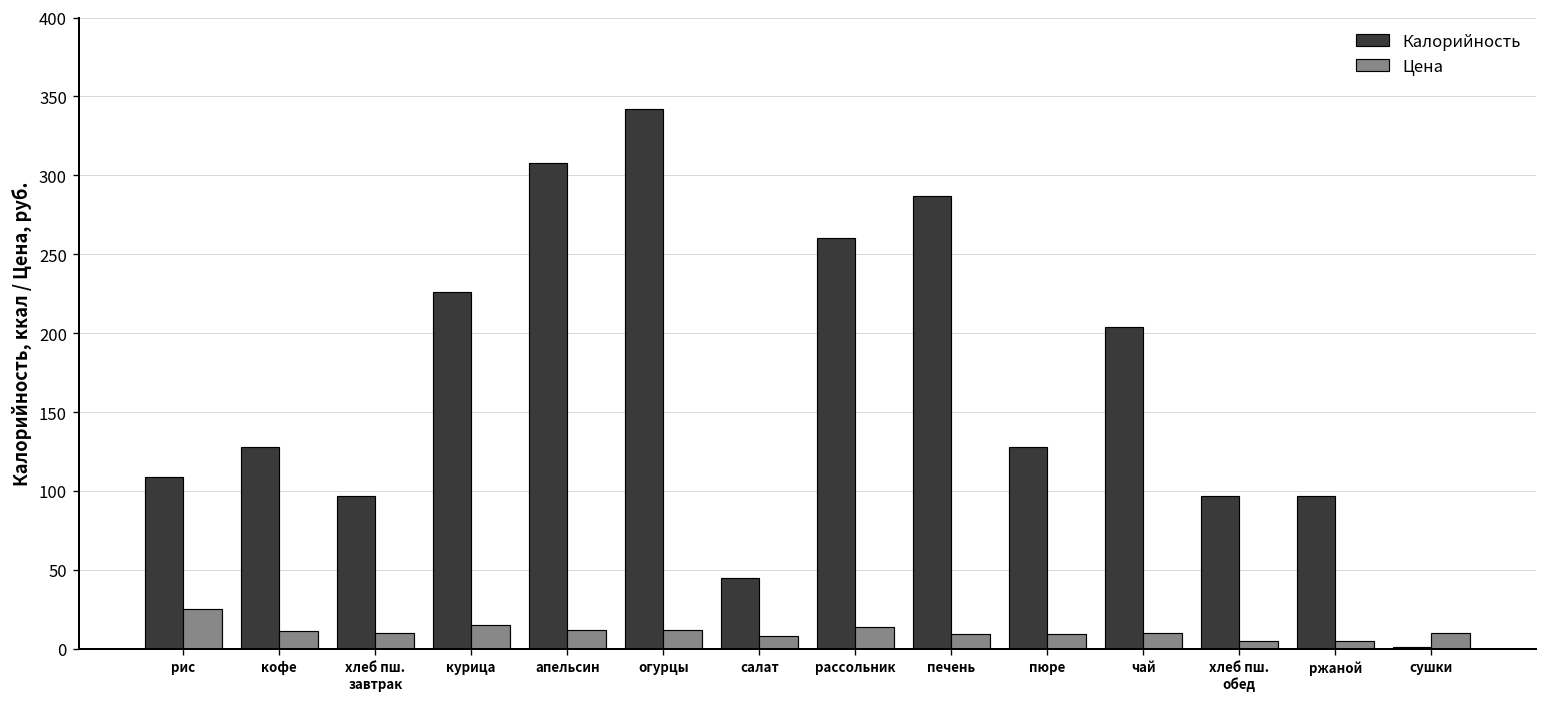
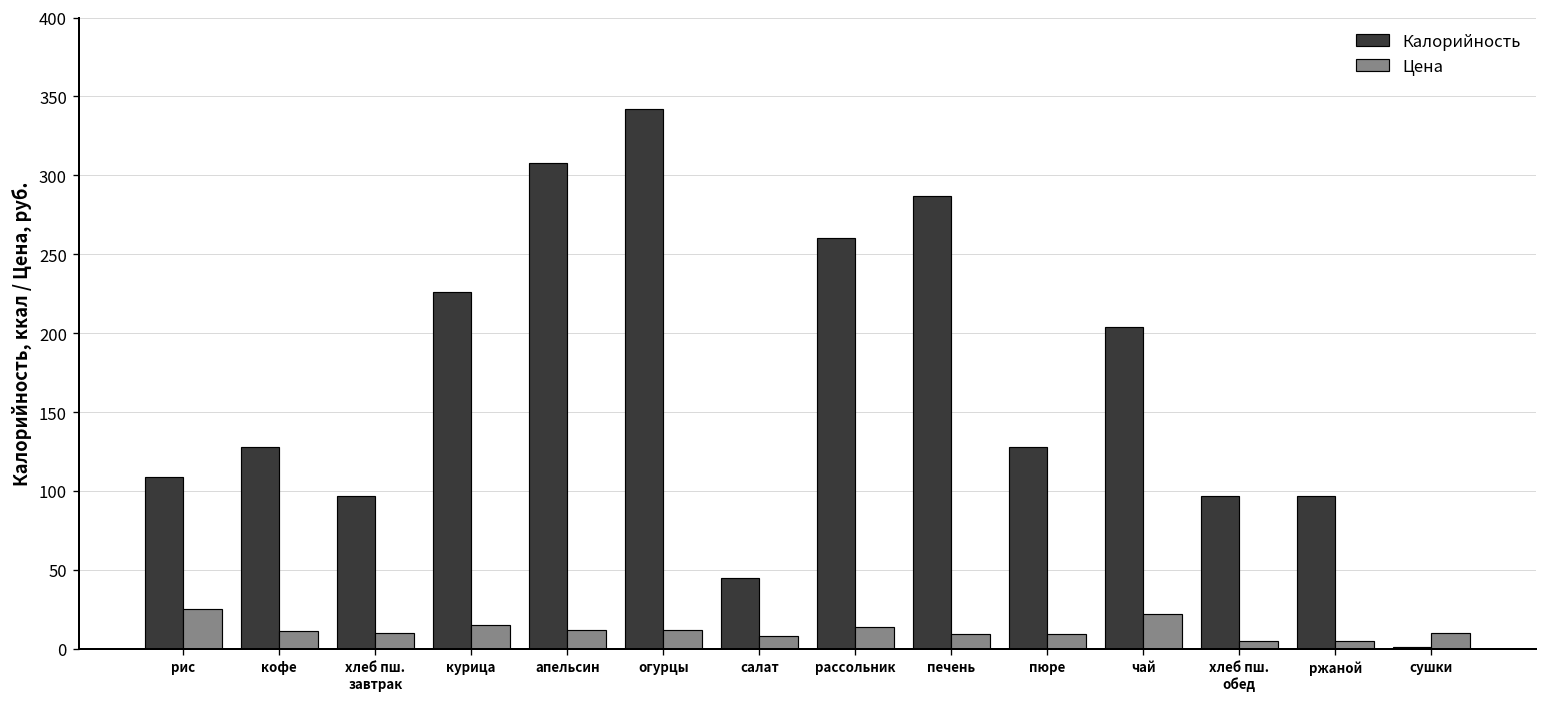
Цена, чай: 10 -> 22
